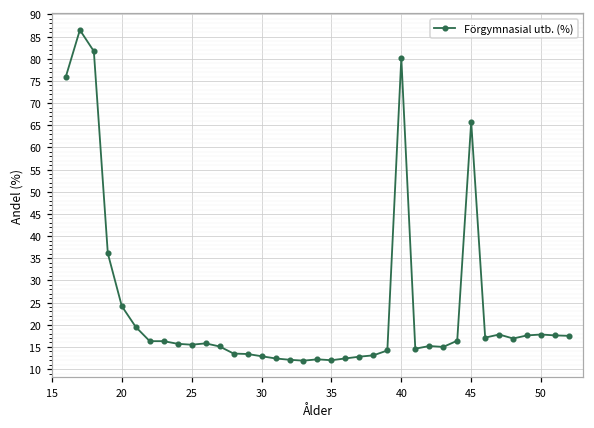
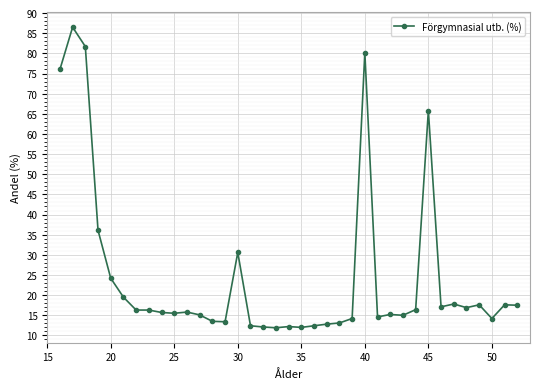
30: 13 -> 31
50: 18 -> 14
